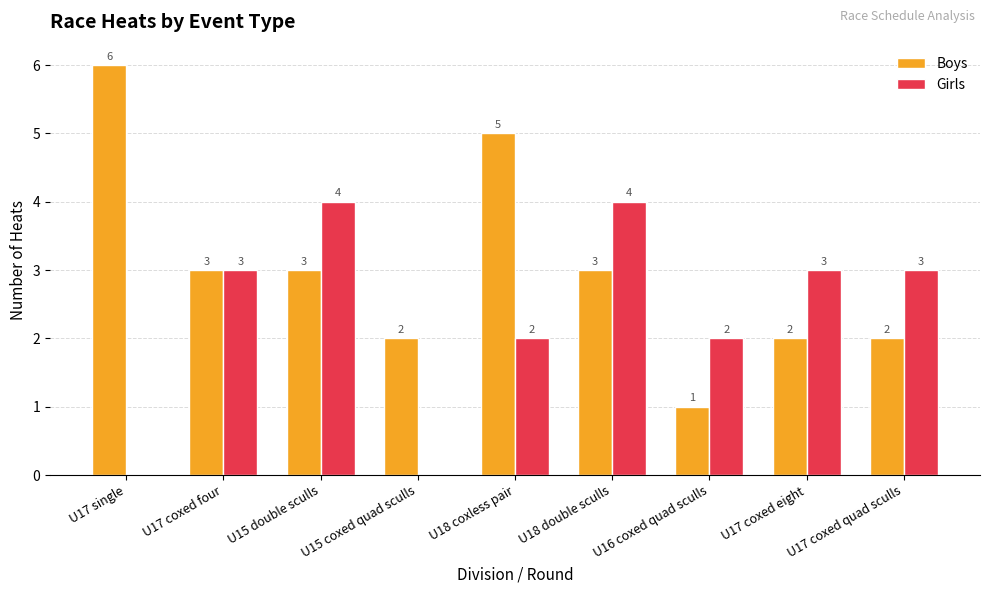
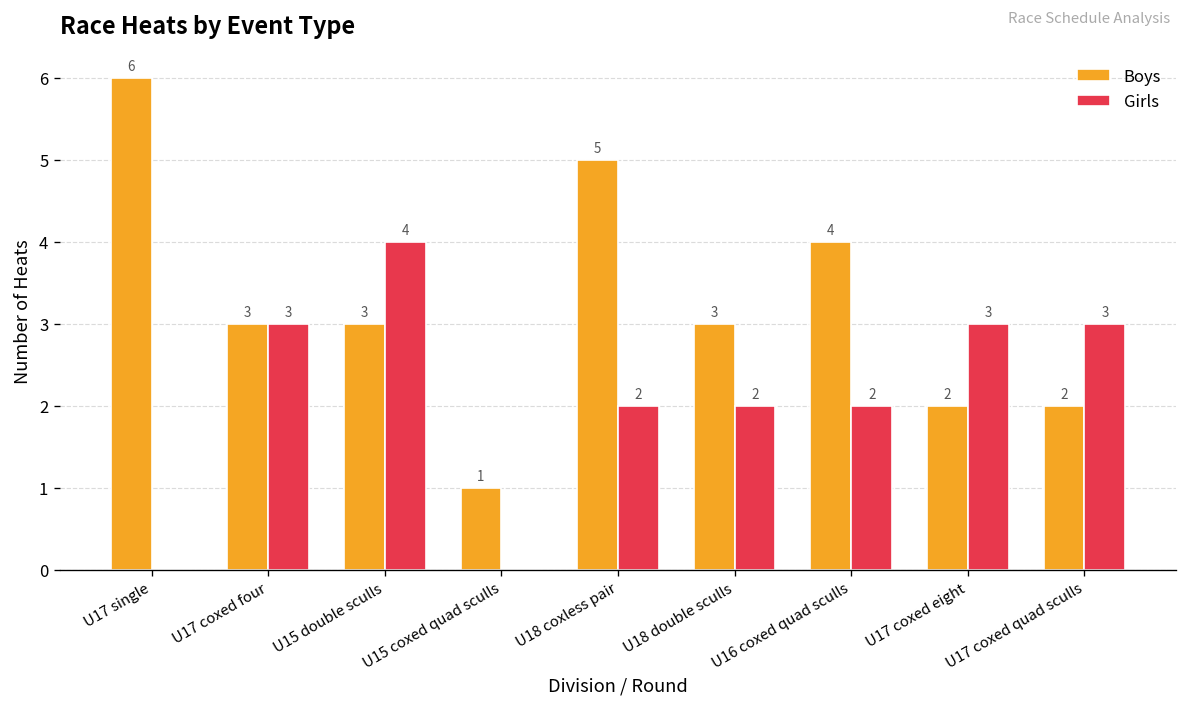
Boys, U15 coxed quad sculls: 2 -> 1
Girls, U18 double sculls: 4 -> 2
Boys, U16 coxed quad sculls: 1 -> 4
